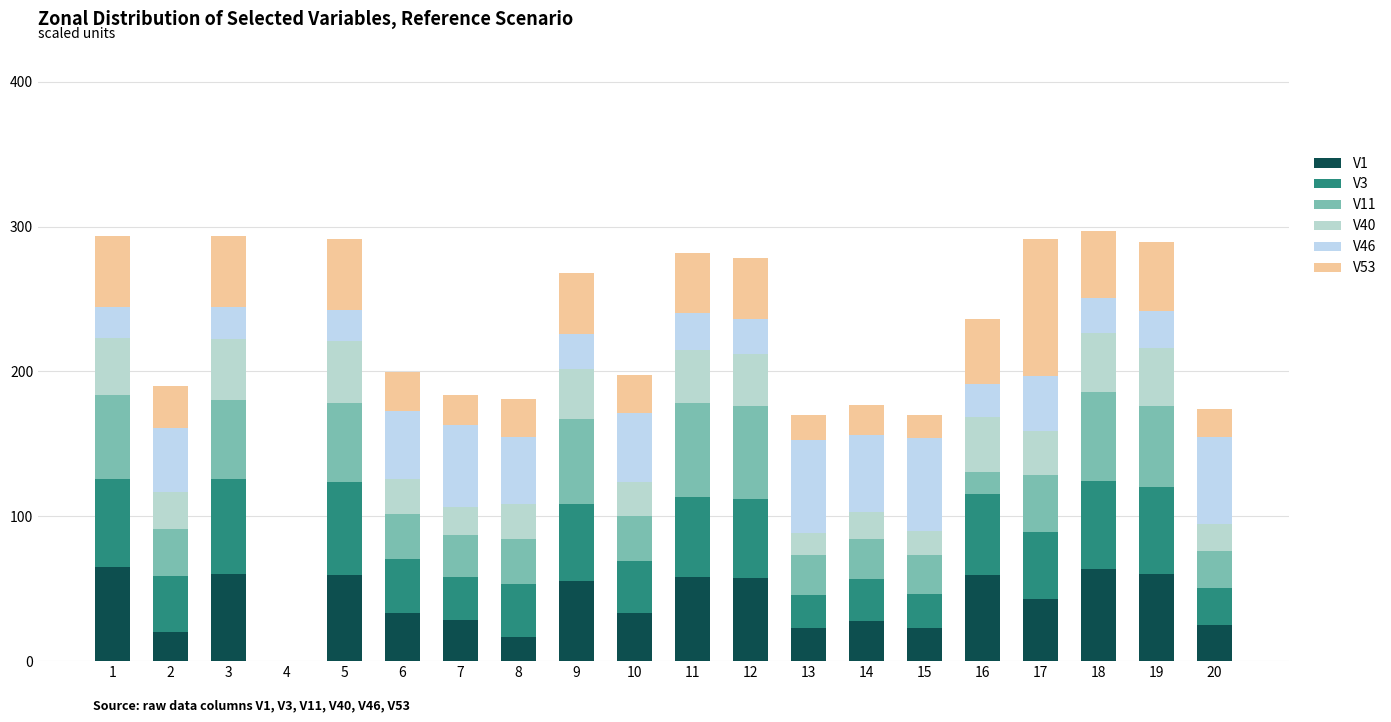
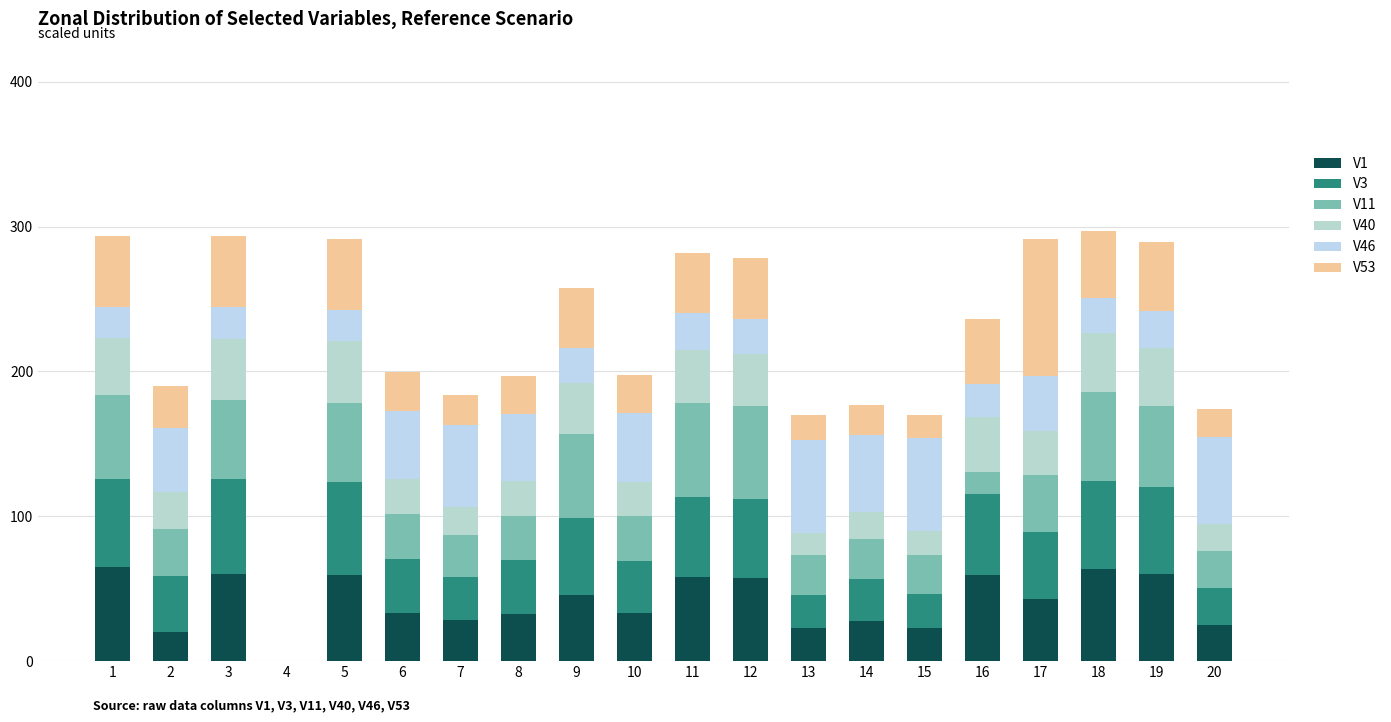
V1, 8: 17 -> 33
V1, 9: 56 -> 46
